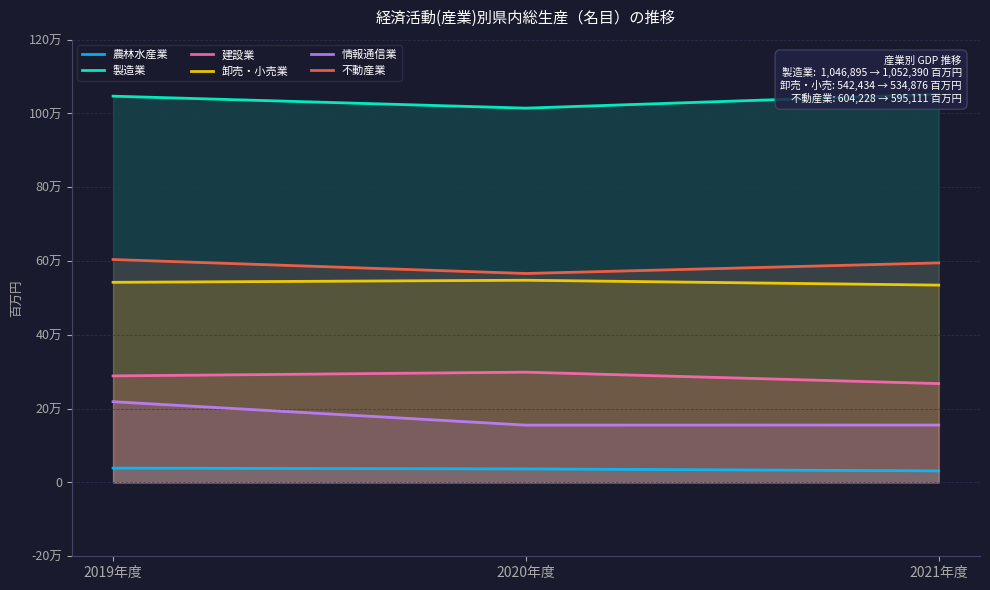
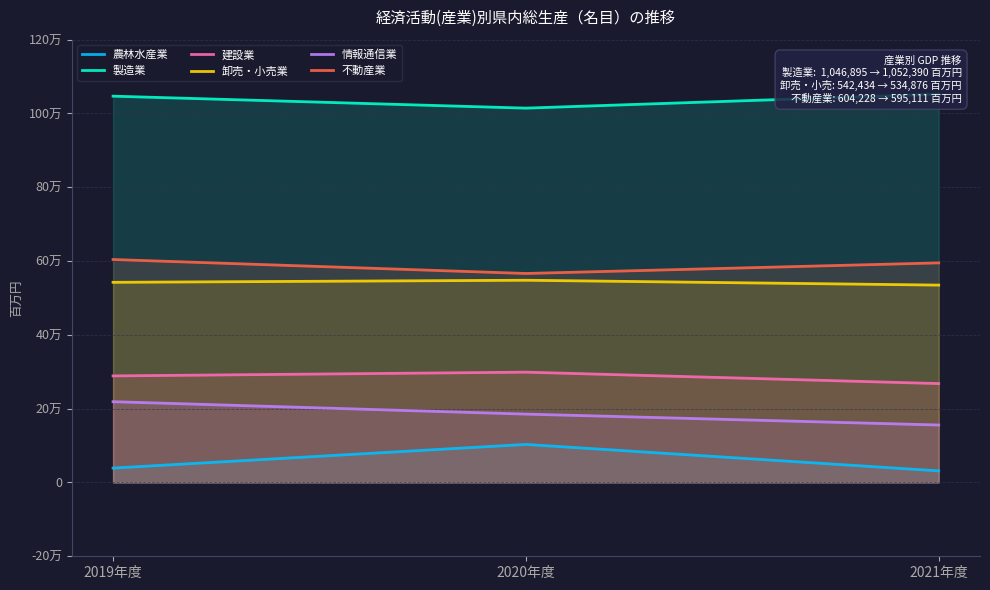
農林水産業, 2020年度: 4万 -> 10万
情報通信業, 2020年度: 16万 -> 19万
